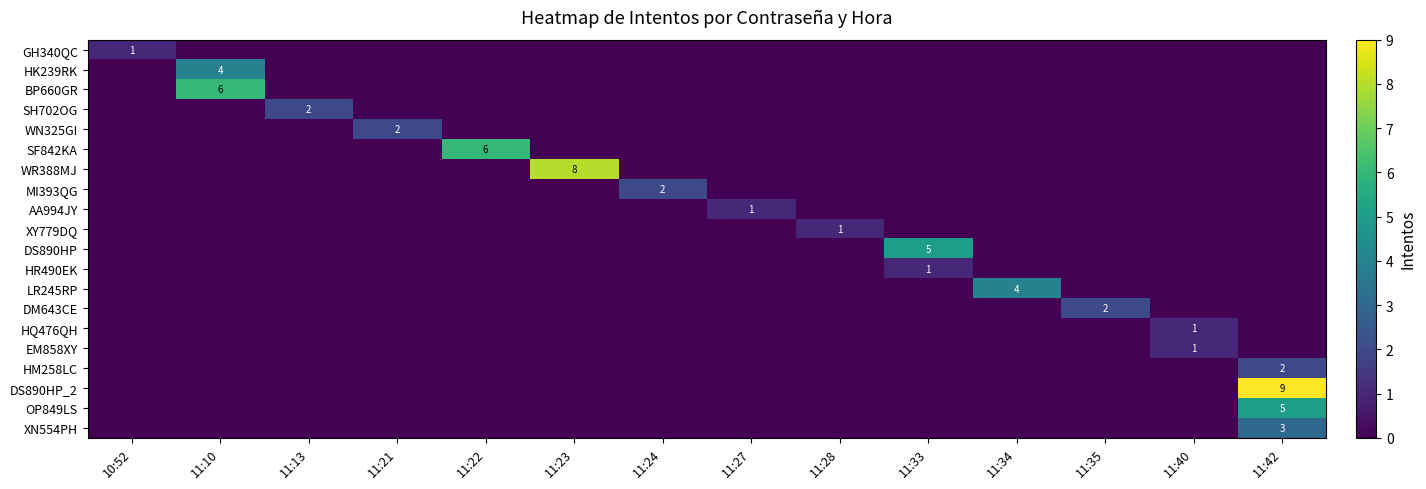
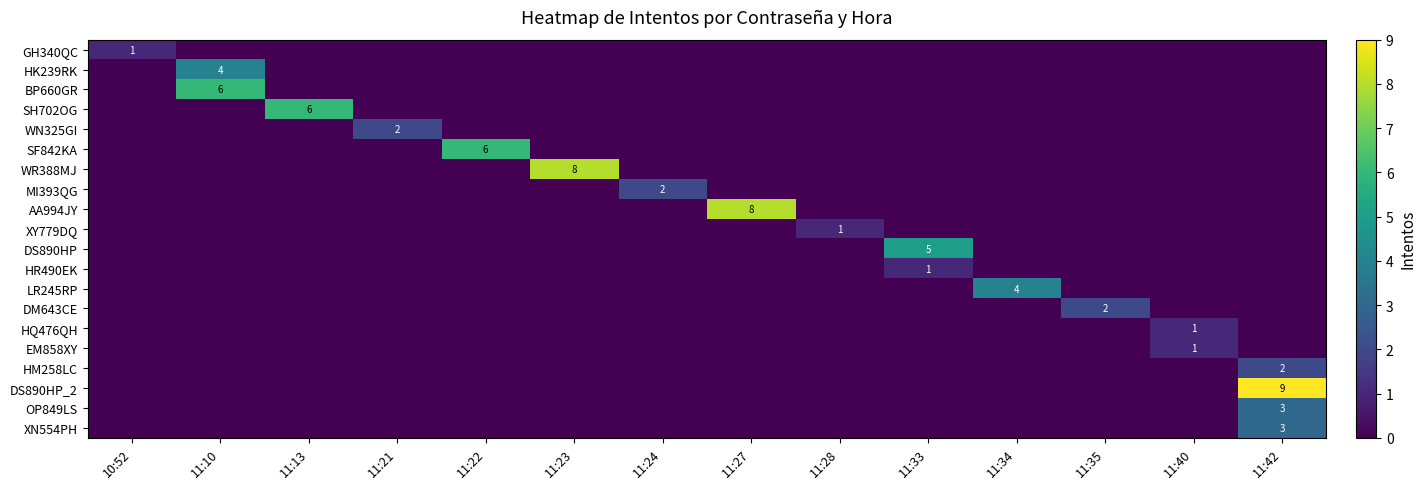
SH702OG, 11:13: 2 -> 6
AA994JY, 11:27: 1 -> 8
OP849LS, 11:42: 5 -> 3
